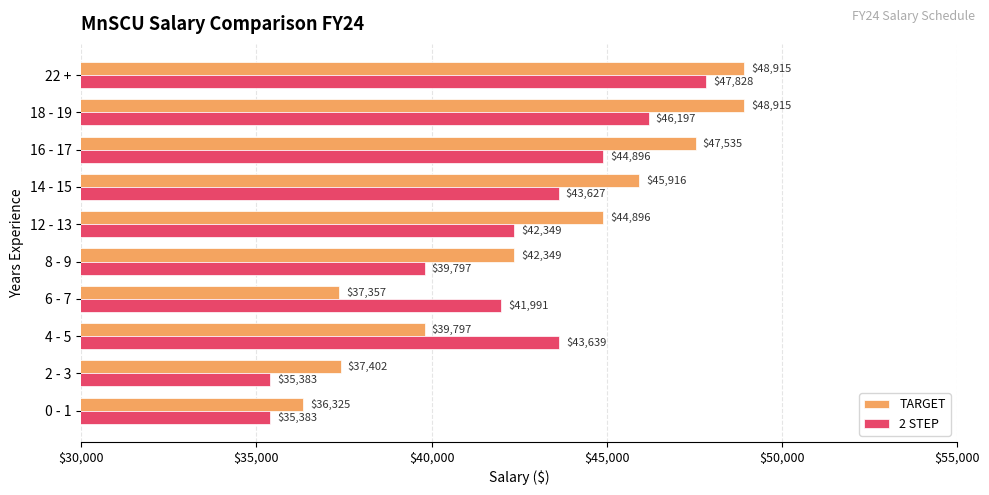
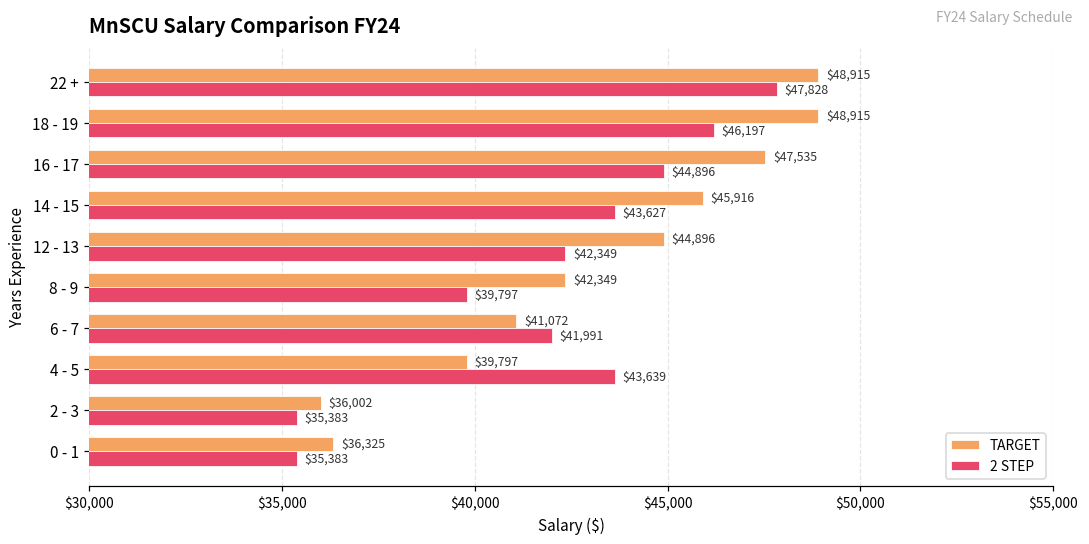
TARGET, 6 - 7: $37,357 -> $41,072
TARGET, 2 - 3: $37,402 -> $36,002
